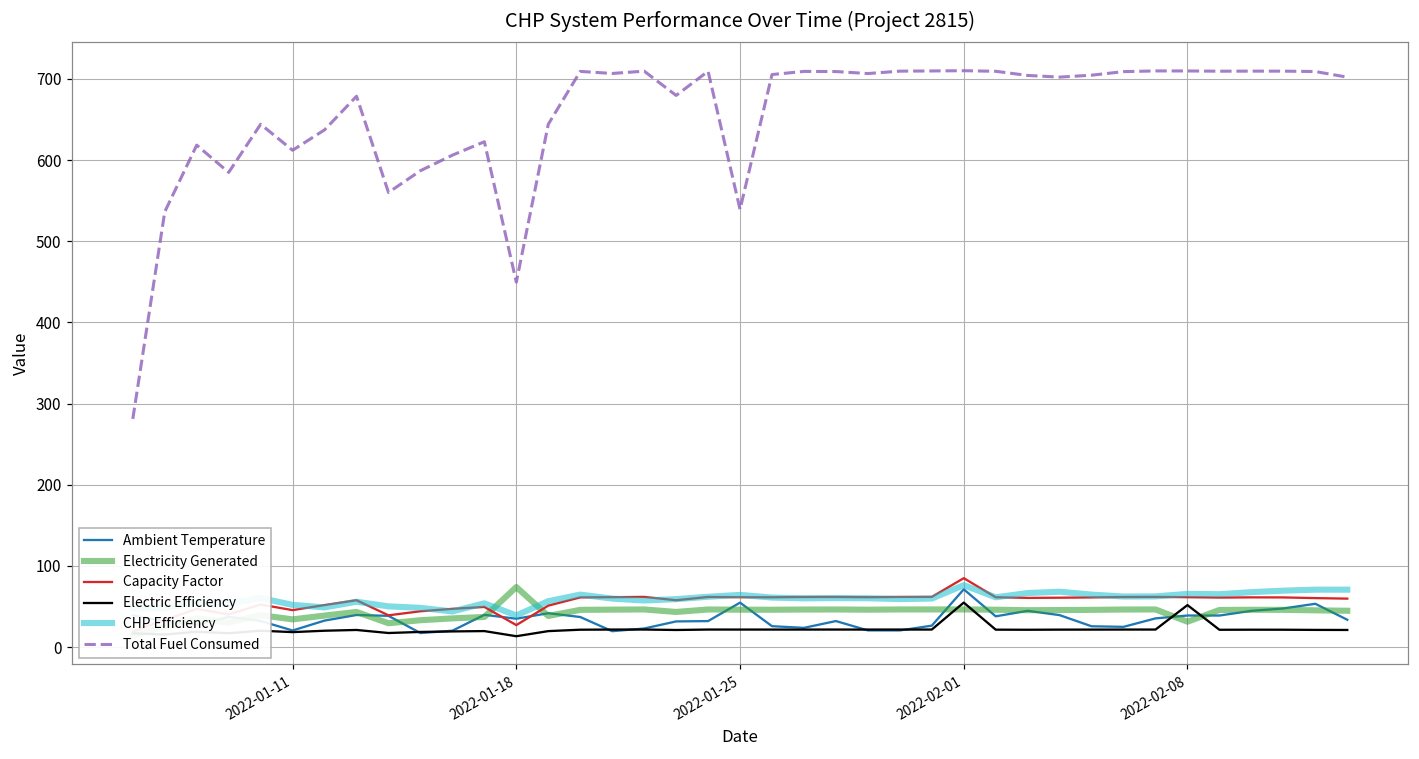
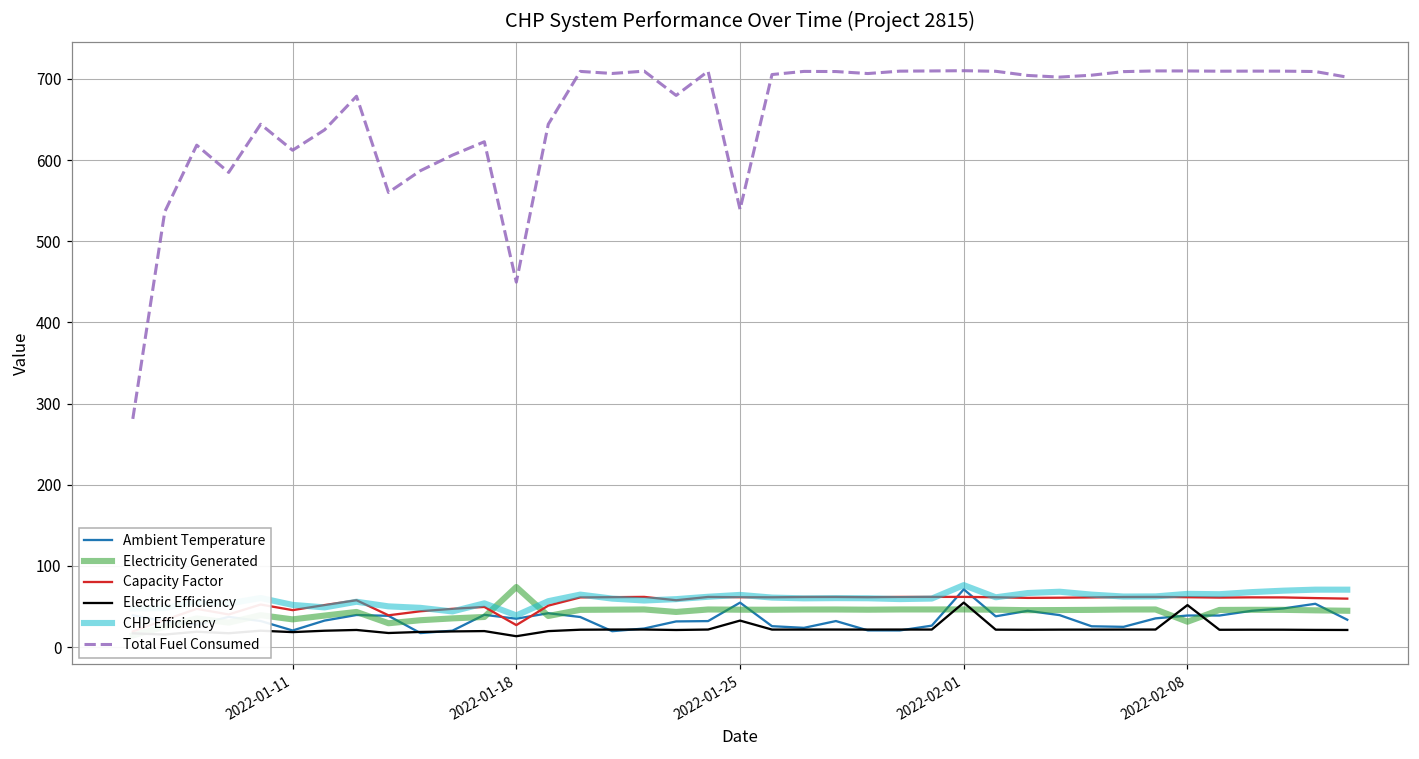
Electric Efficiency, 2022-01-25: 20 -> 30
Capacity Factor, 2022-02-01: 80 -> 60
